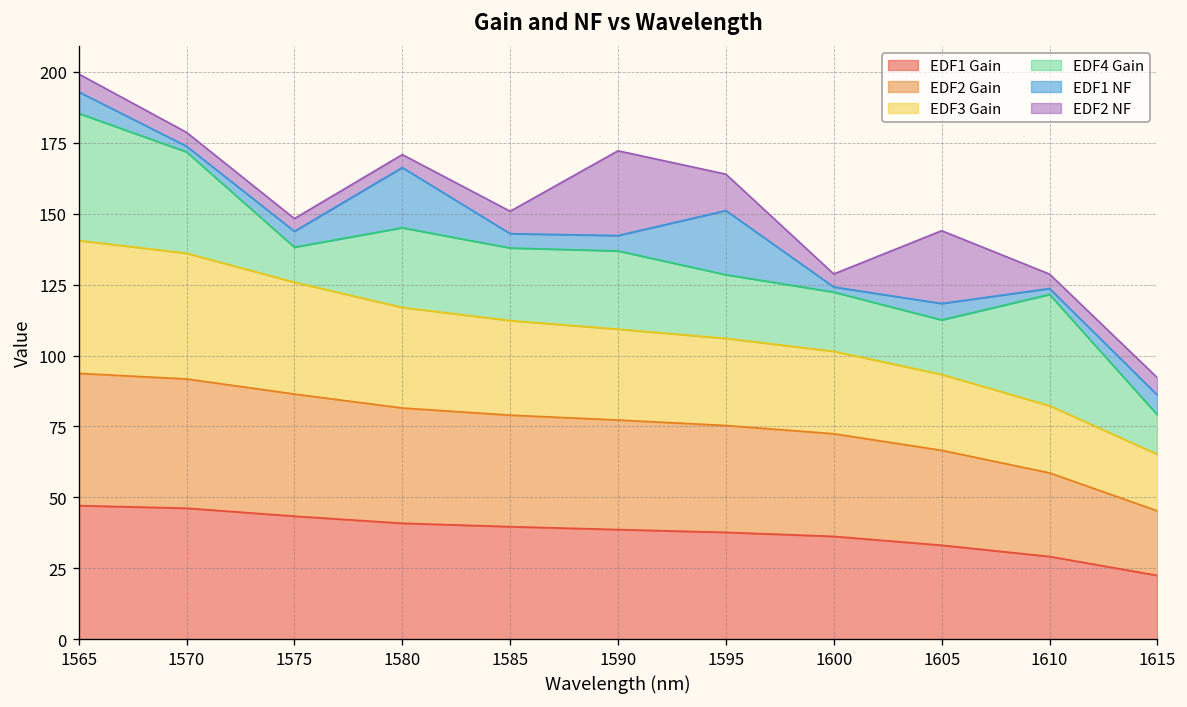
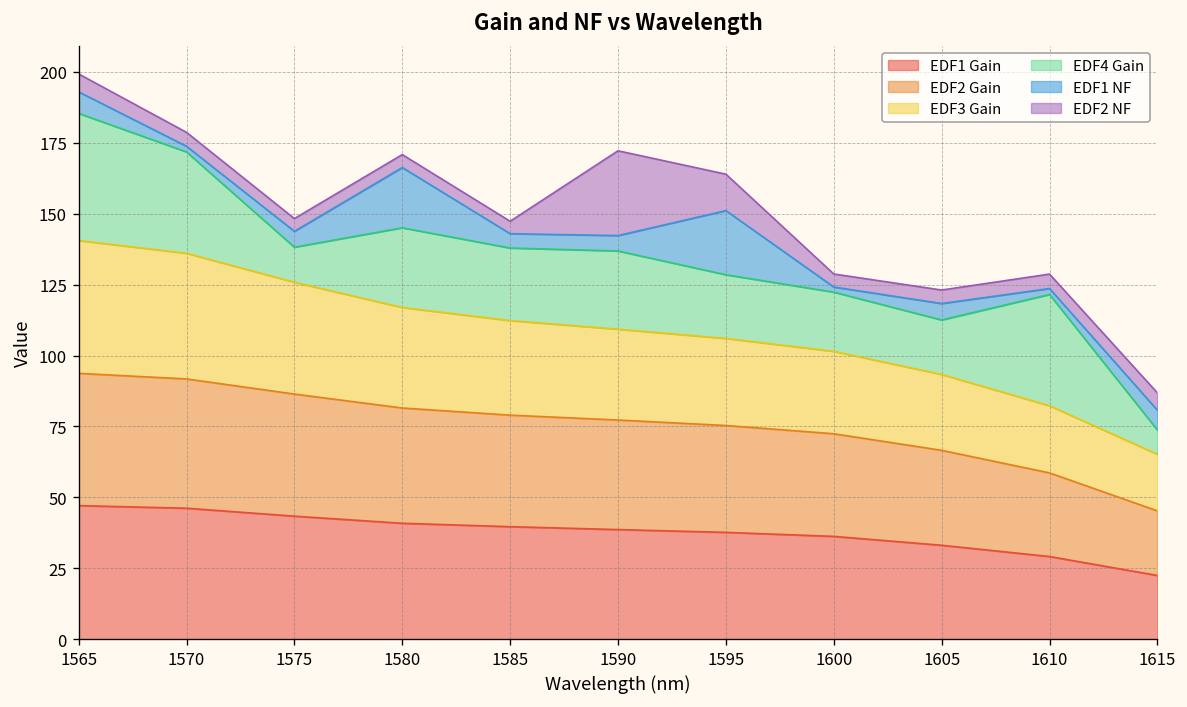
EDF2 NF, 1585: 8 -> 4
EDF2 NF, 1605: 26 -> 5
EDF4 Gain, 1615: 14 -> 9
